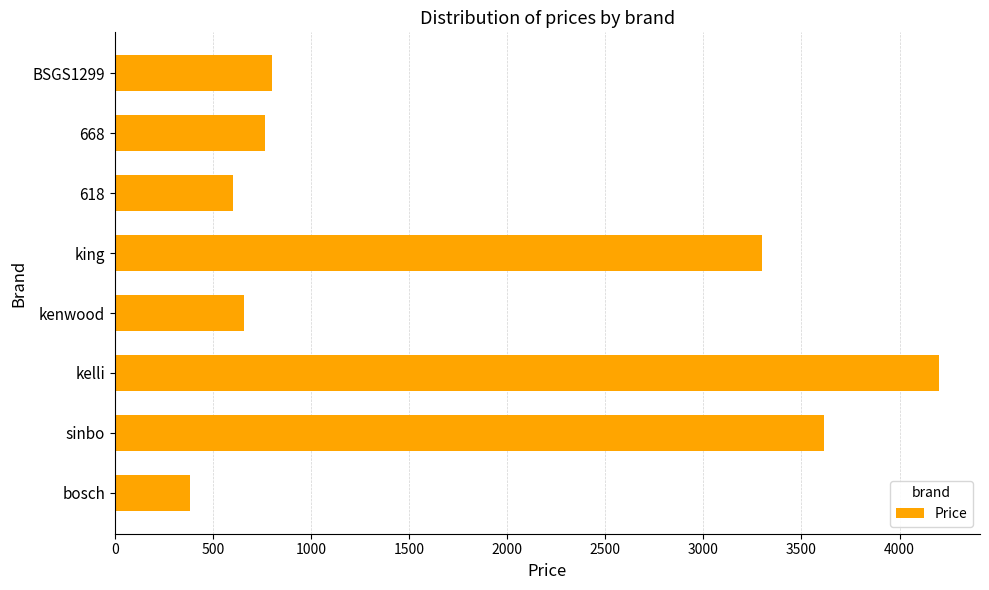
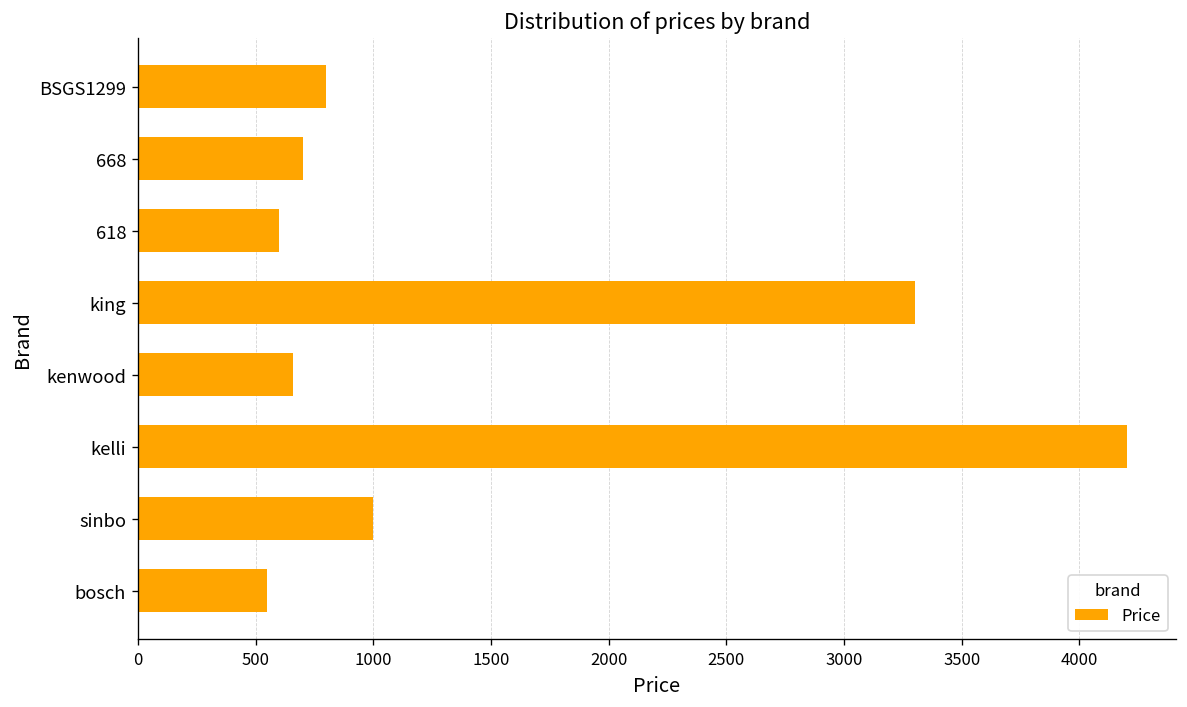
668: 760 -> 700
sinbo: 3620 -> 1000
bosch: 380 -> 550
